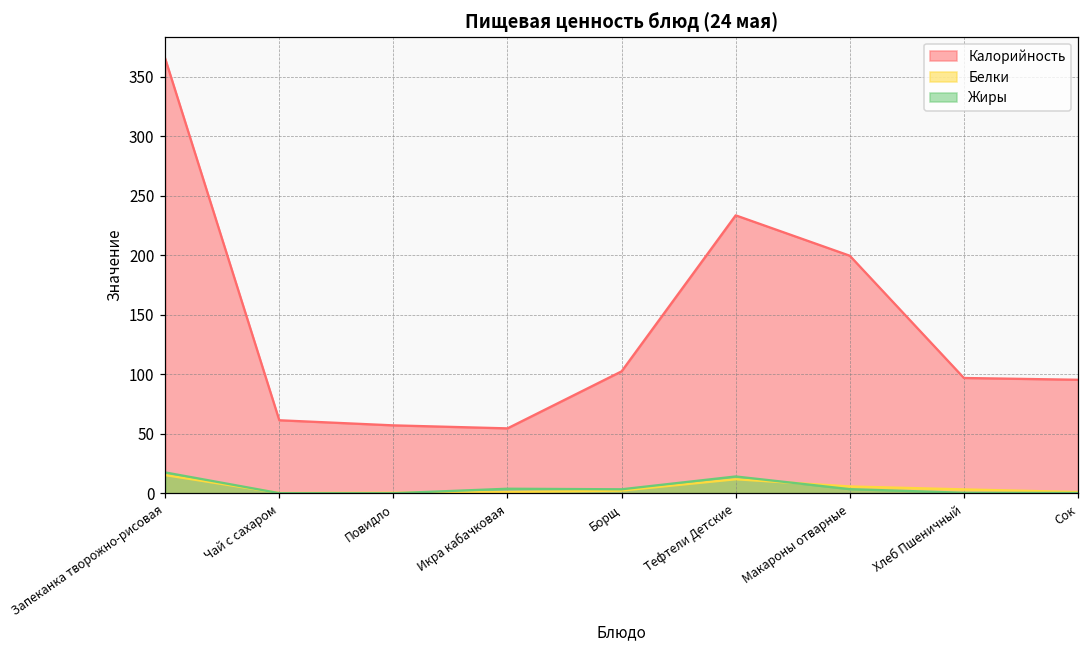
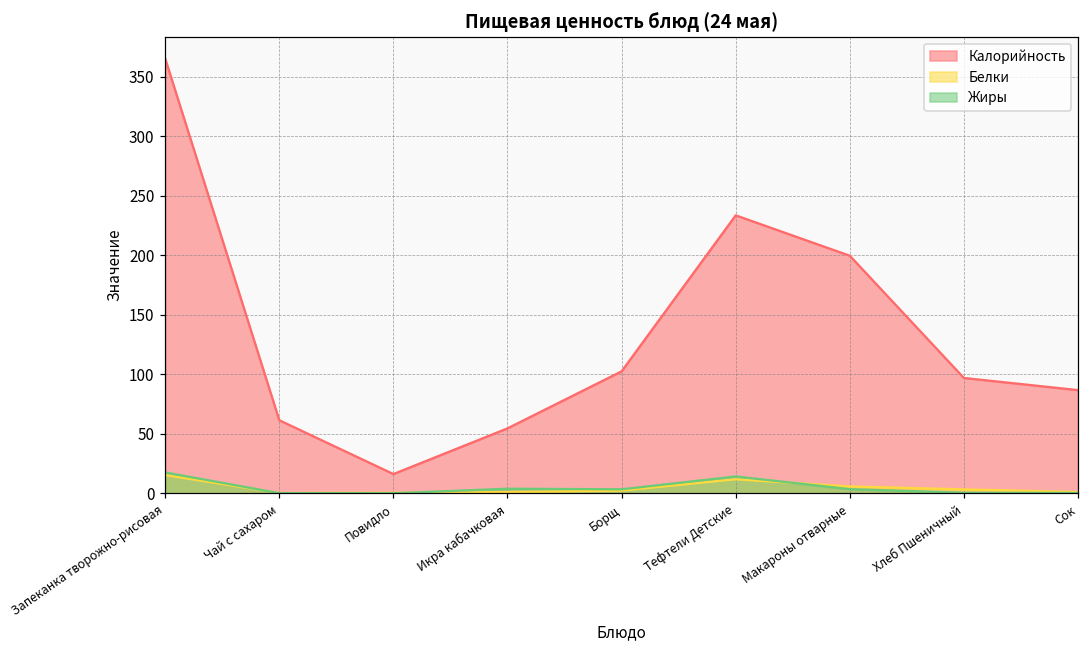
Калорийность, Повидло: 57 -> 16
Калорийность, Сок: 95 -> 87
